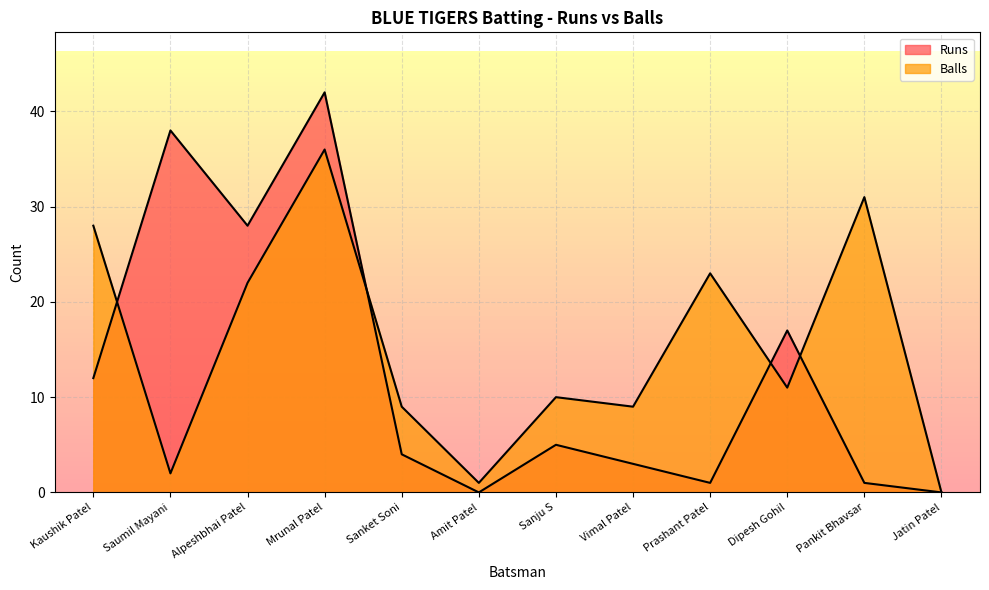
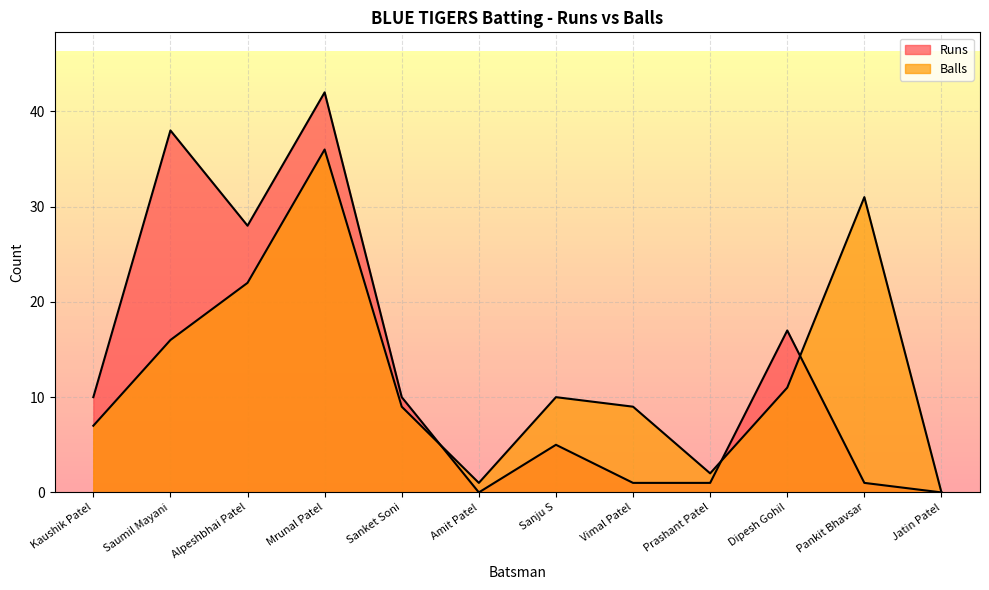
Runs, Kaushik Patel: 12 -> 10
Balls, Kaushik Patel: 28 -> 7
Balls, Saumil Mayani: 2 -> 16
Runs, Sanket Soni: 4 -> 10
Runs, Vimal Patel: 3 -> 1
Balls, Prashant Patel: 23 -> 2
